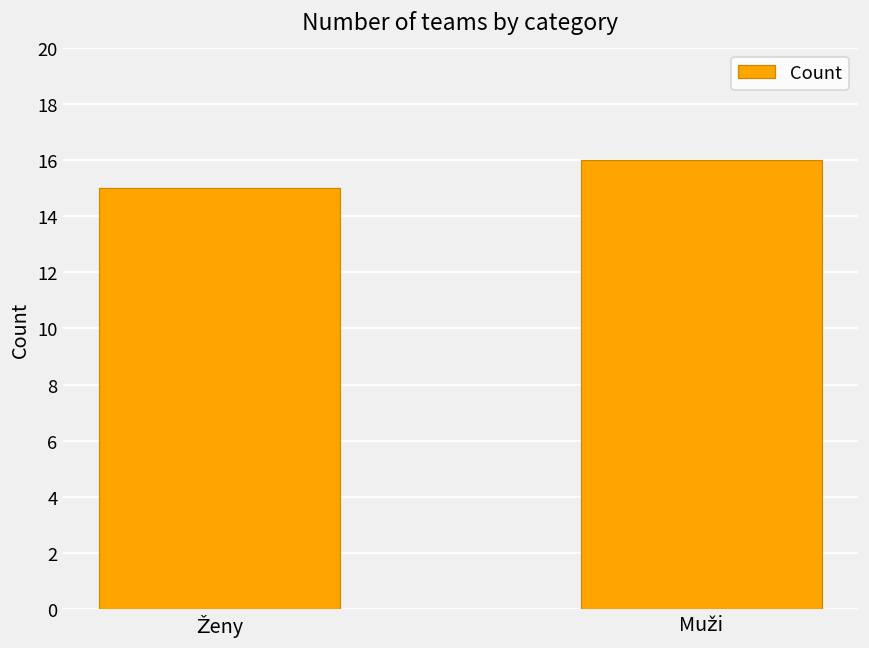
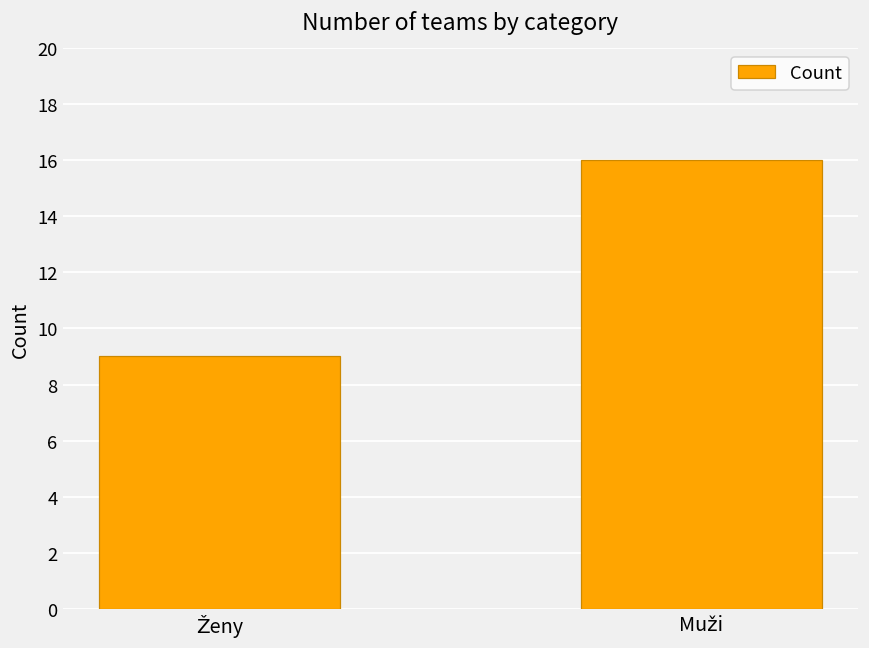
Ženy: 15 -> 9
